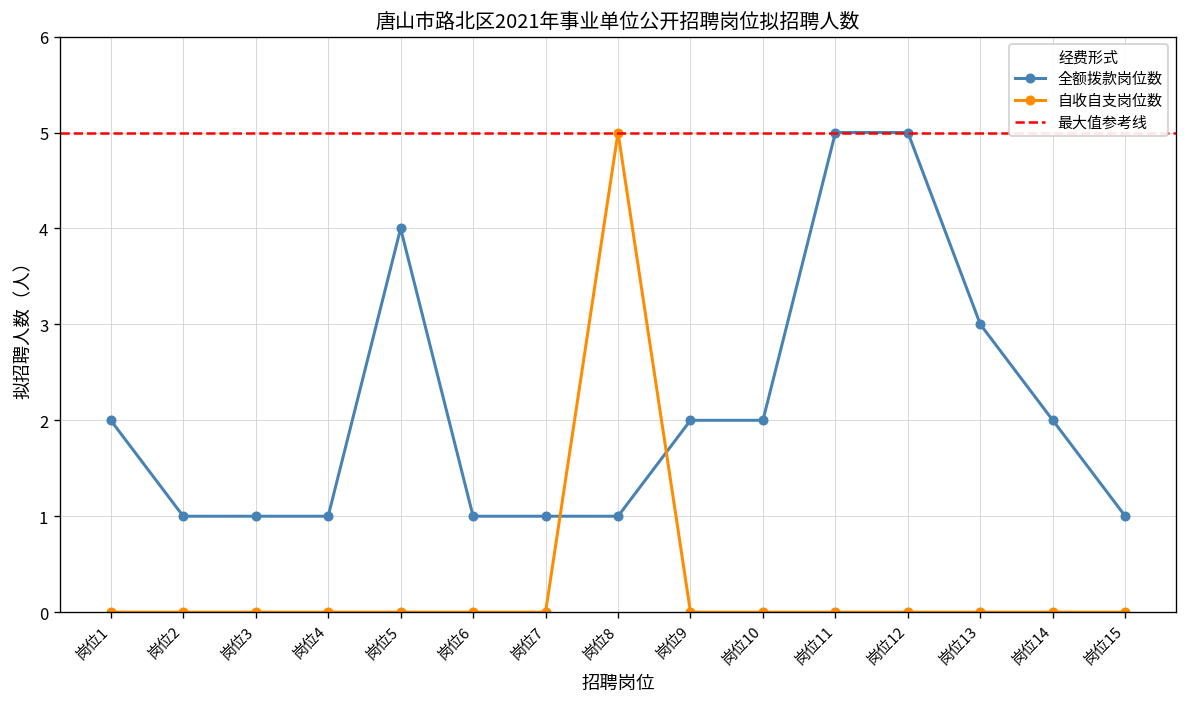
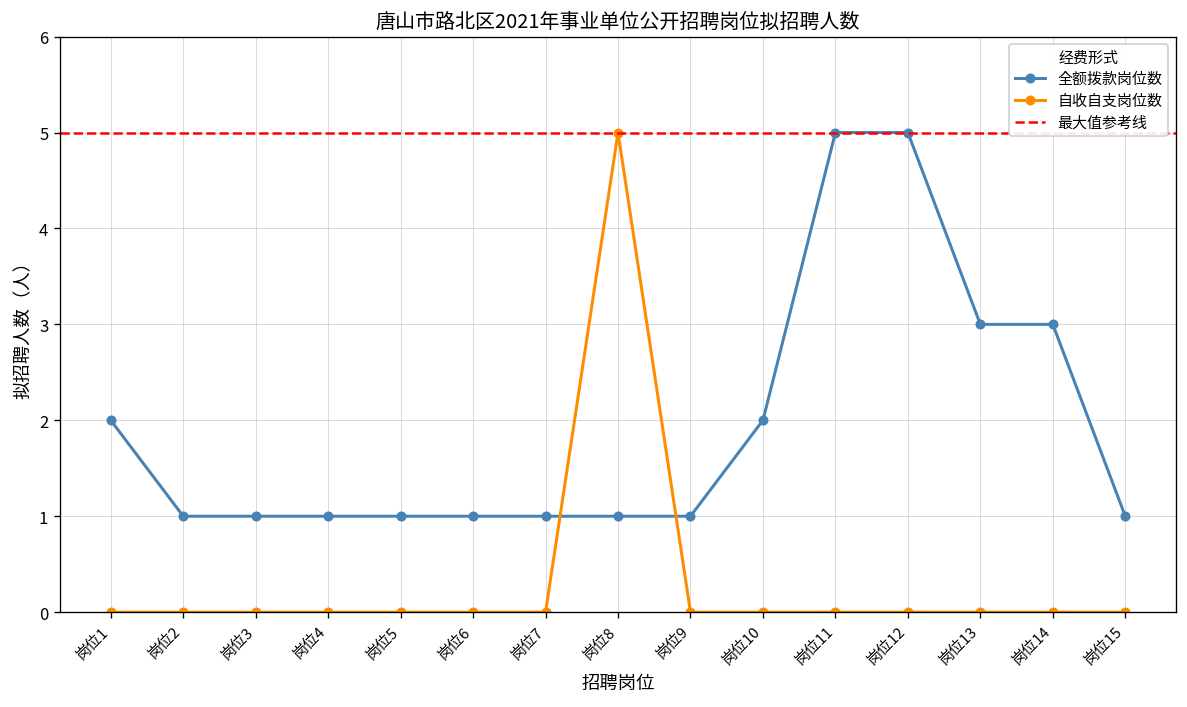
全额拨款岗位数, 岗位5: 4 -> 1
全额拨款岗位数, 岗位9: 2 -> 1
全额拨款岗位数, 岗位14: 2 -> 3
